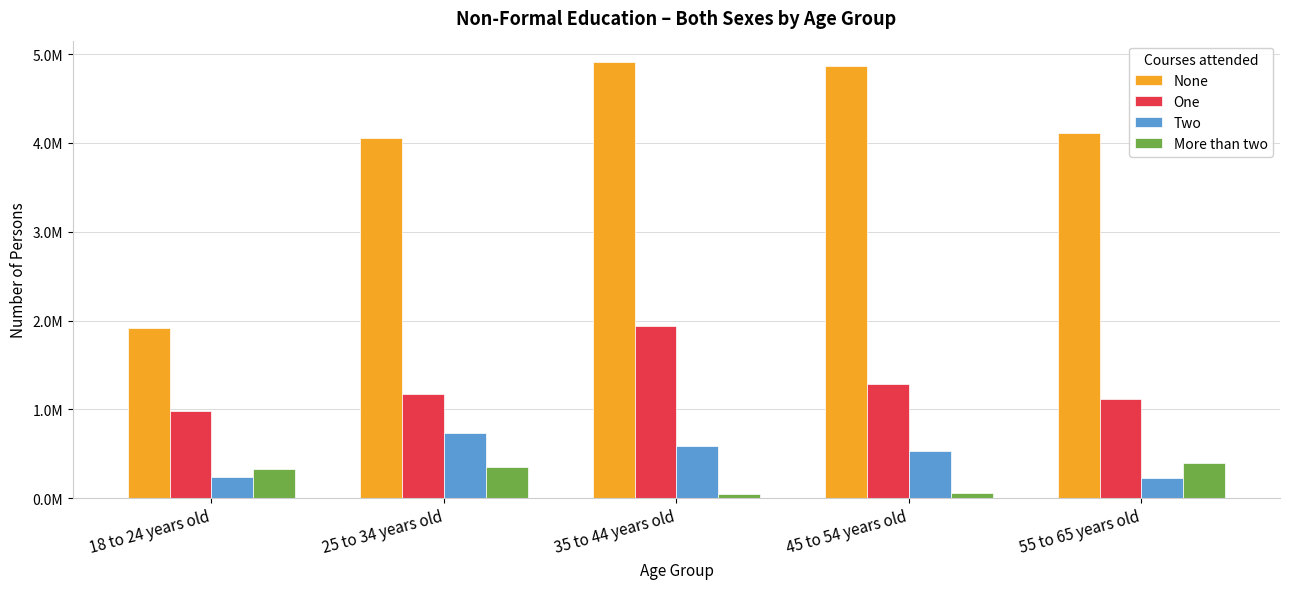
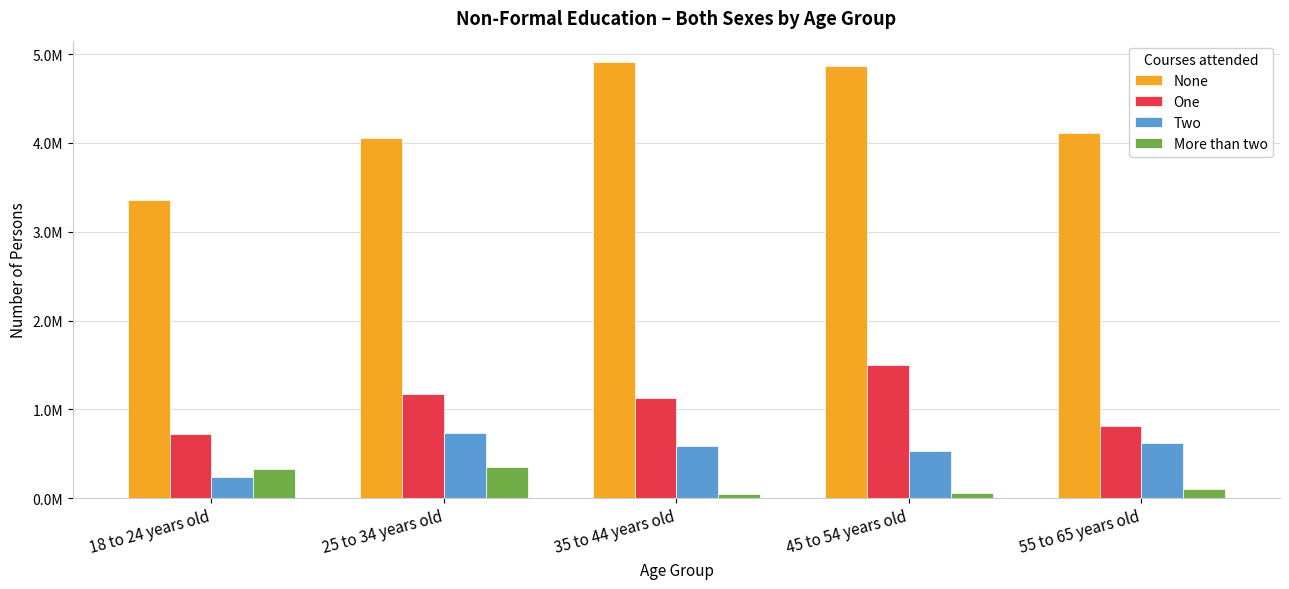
None, 18 to 24 years old: 1900000 -> 3400000
One, 18 to 24 years old: 1000000 -> 700000
One, 35 to 44 years old: 1900000 -> 1100000
One, 45 to 54 years old: 1300000 -> 1500000
One, 55 to 65 years old: 1100000 -> 800000
Two, 55 to 65 years old: 200000 -> 600000
More than two, 55 to 65 years old: 400000 -> 100000
